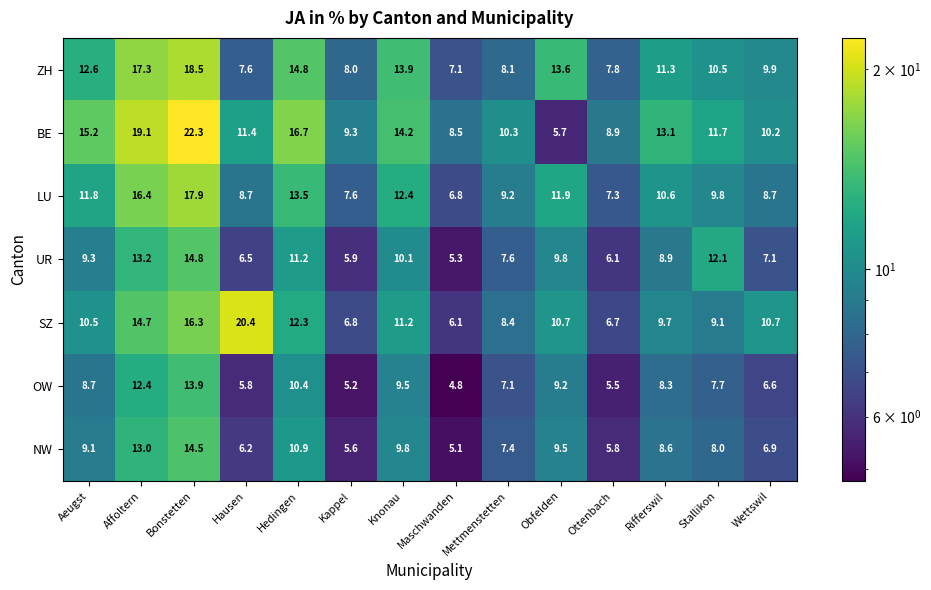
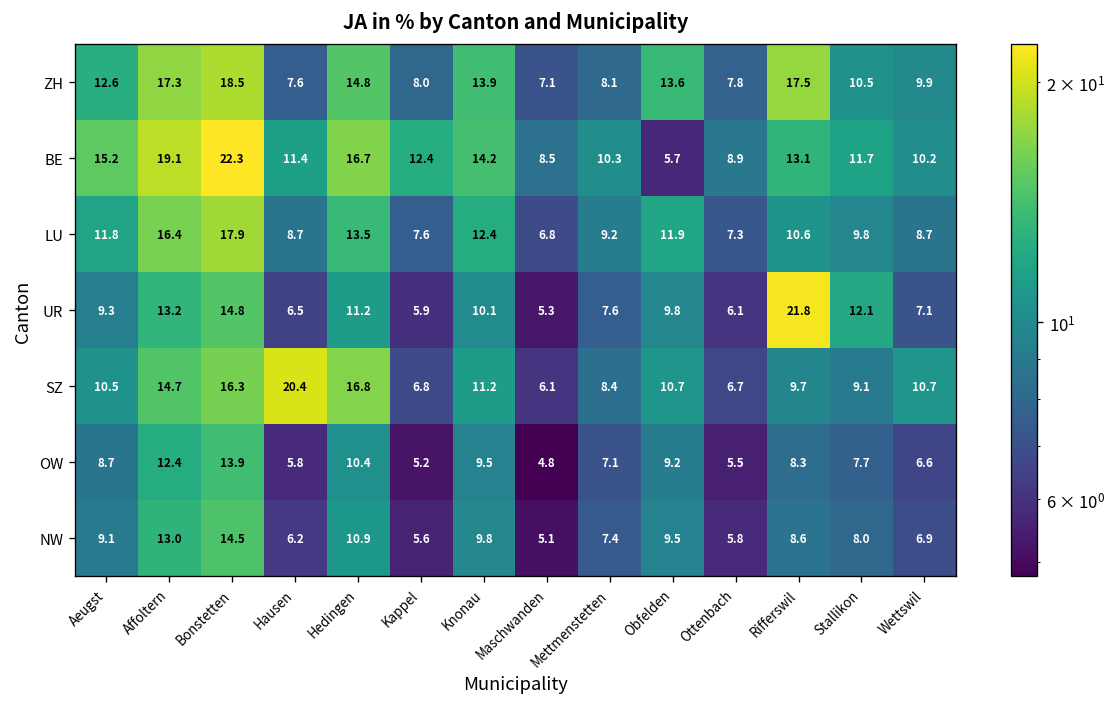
ZH, Rifferswil: 11.3 -> 17.5
BE, Kappel: 9.3 -> 12.4
UR, Rifferswil: 8.9 -> 21.8
SZ, Hedingen: 12.3 -> 16.8
